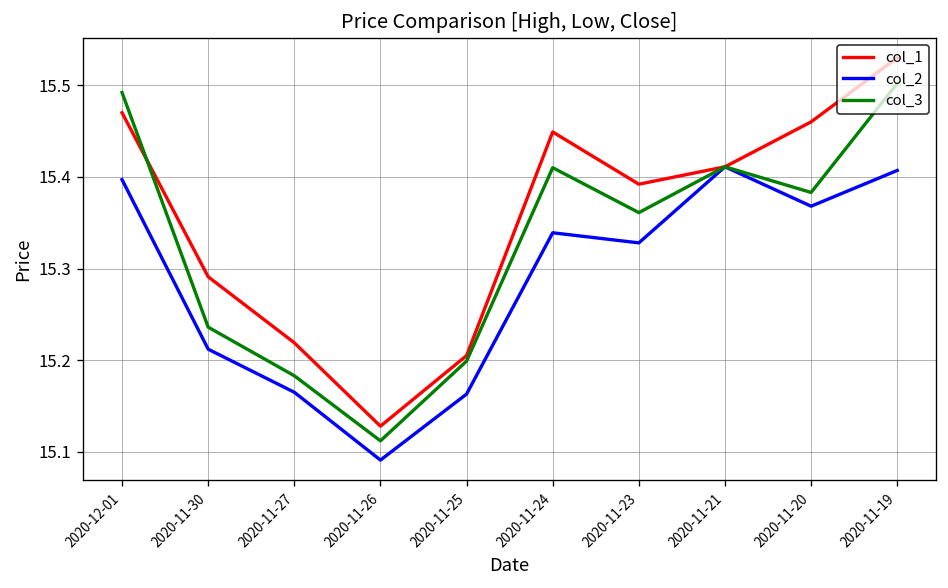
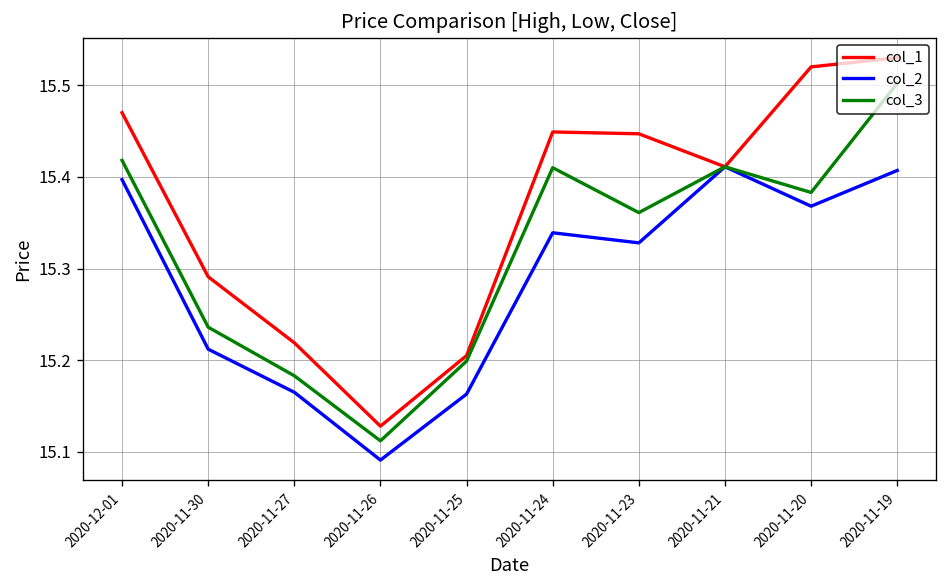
col_3, 2020-12-01: 15.49 -> 15.42
col_1, 2020-11-23: 15.39 -> 15.45
col_1, 2020-11-20: 15.46 -> 15.52
